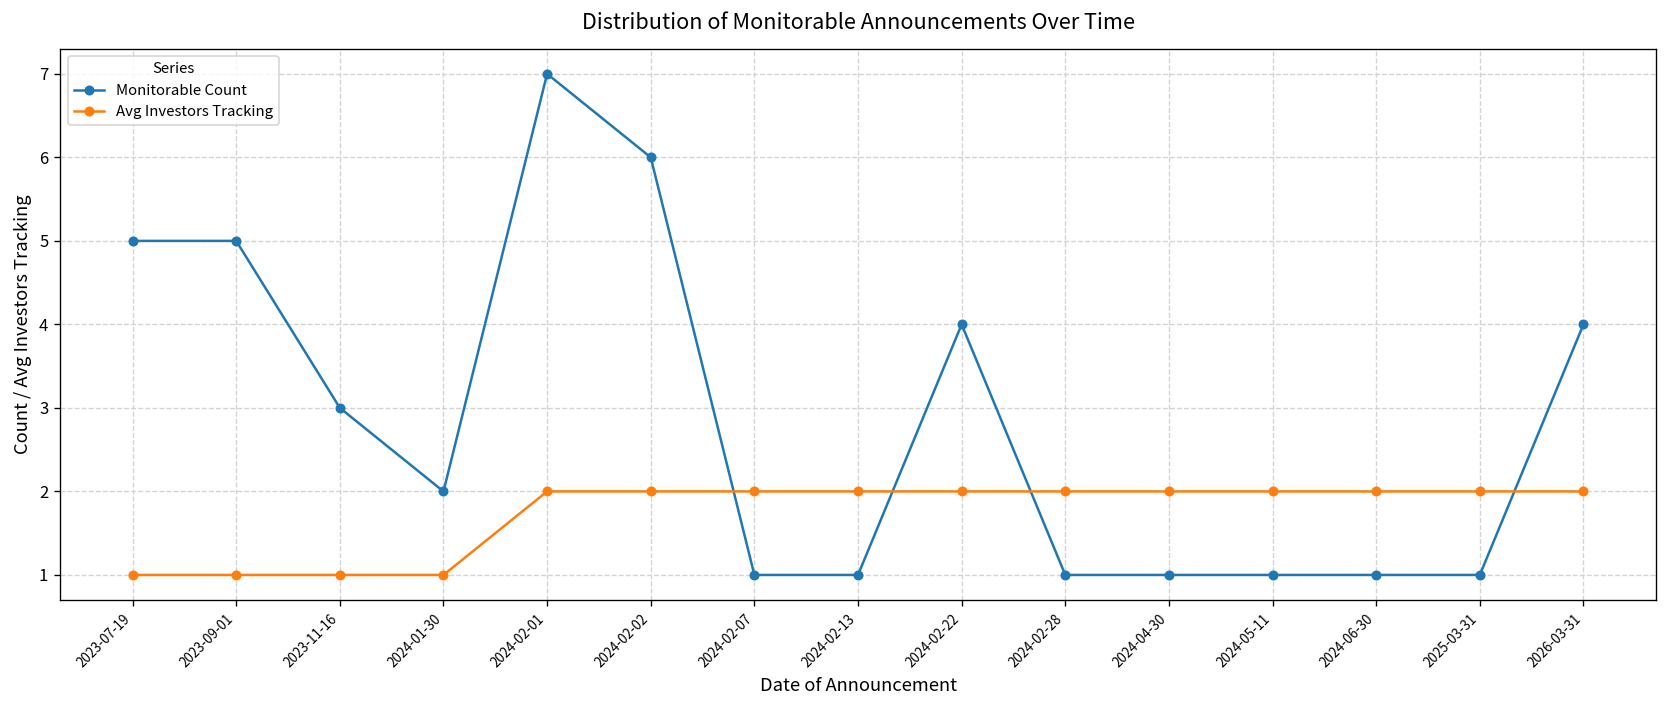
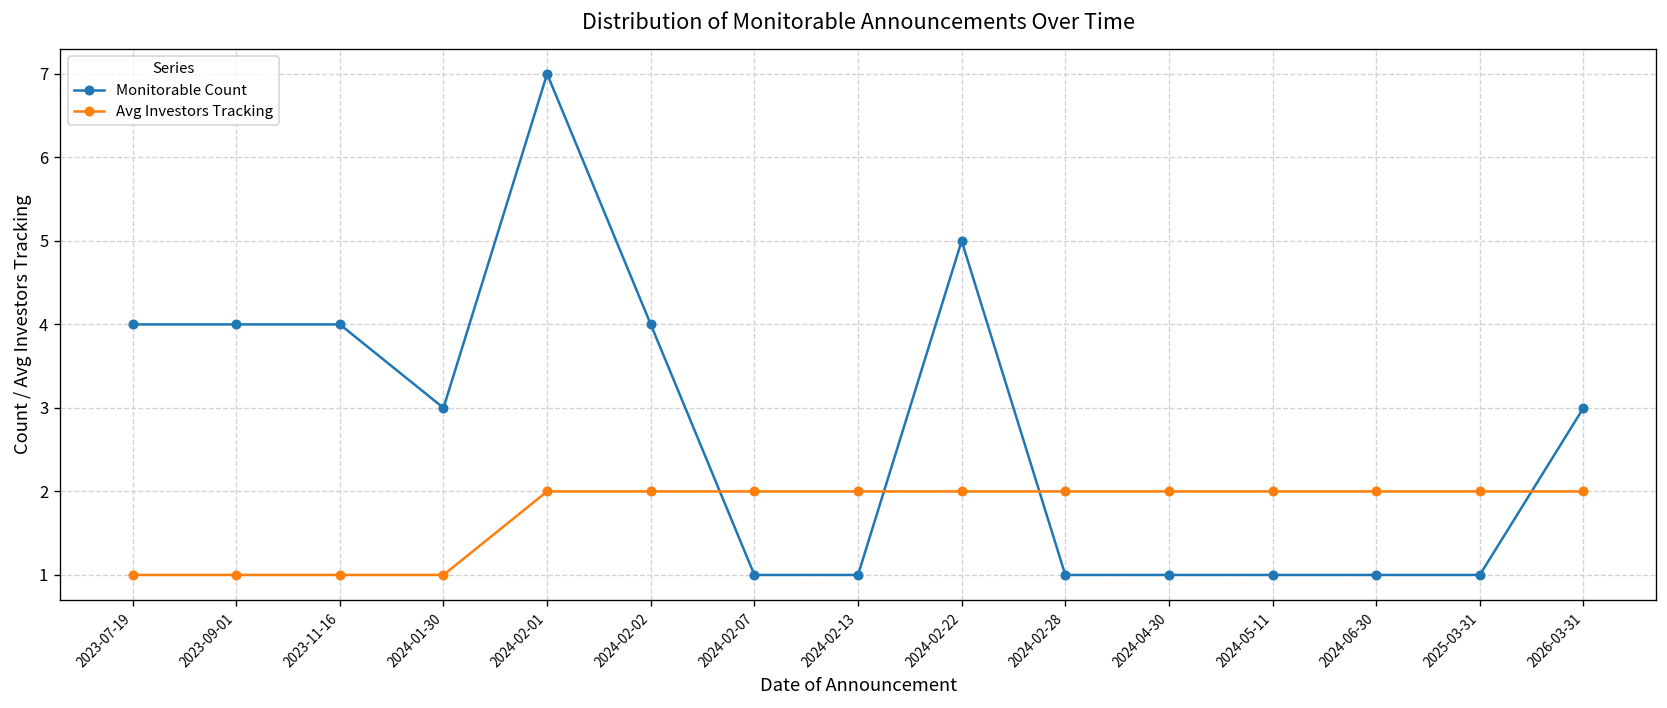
Monitorable Count, 2023-07-19: 5 -> 4
Monitorable Count, 2023-09-01: 5 -> 4
Monitorable Count, 2023-11-16: 3 -> 4
Monitorable Count, 2024-01-30: 2 -> 3
Monitorable Count, 2024-02-02: 6 -> 4
Monitorable Count, 2024-02-22: 4 -> 5
Monitorable Count, 2026-03-31: 4 -> 3
